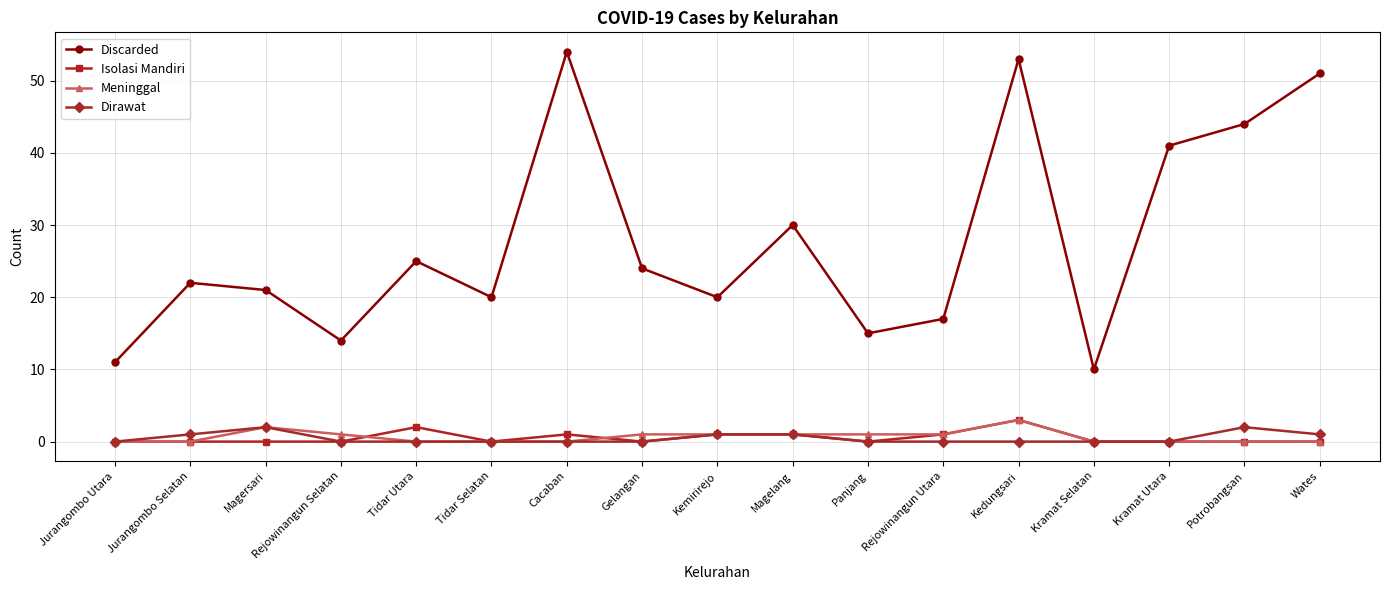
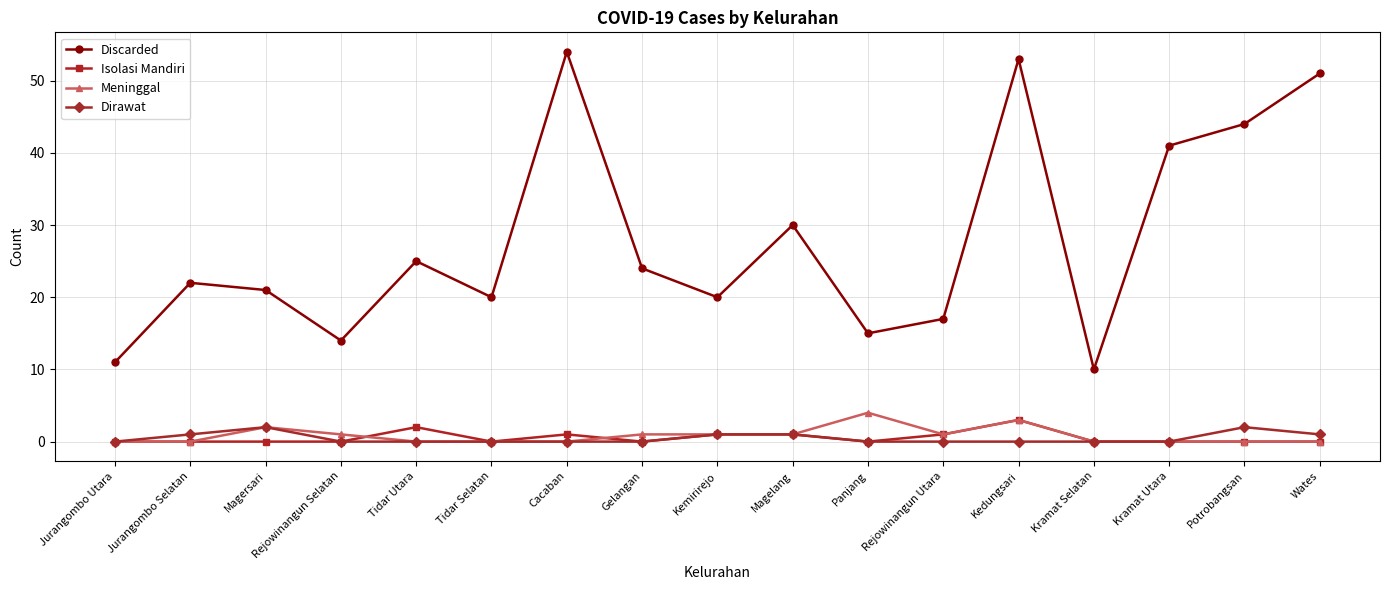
Meninggal, Panjang: 1 -> 4
